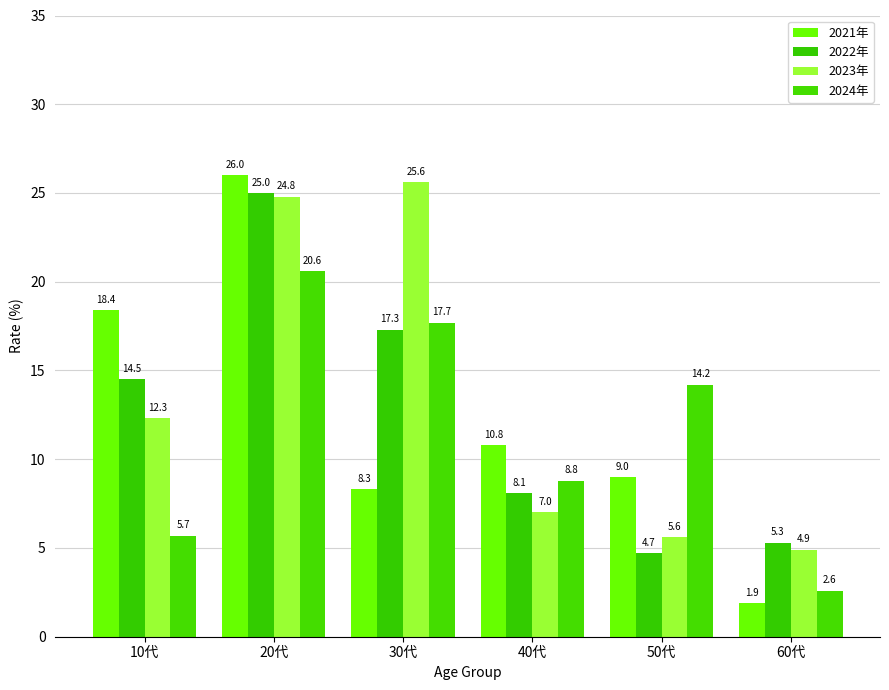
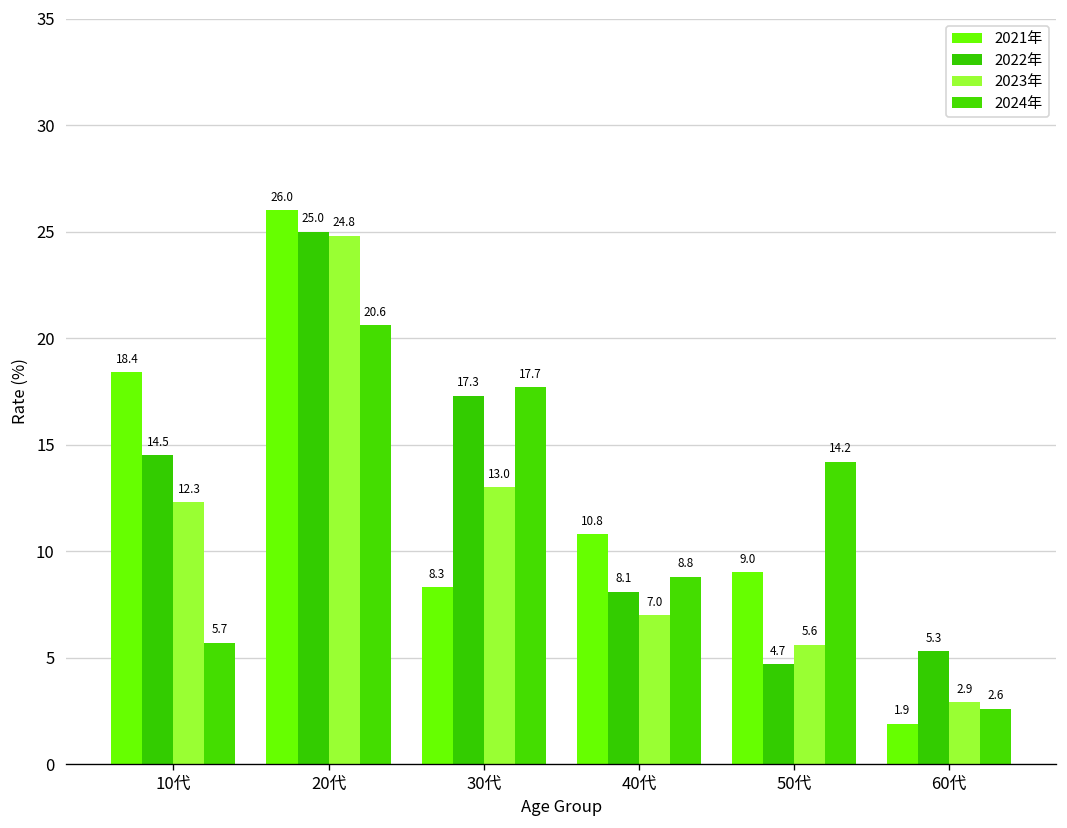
2023年, 30代: 25.6 -> 13.0
2023年, 60代: 4.9 -> 2.9
